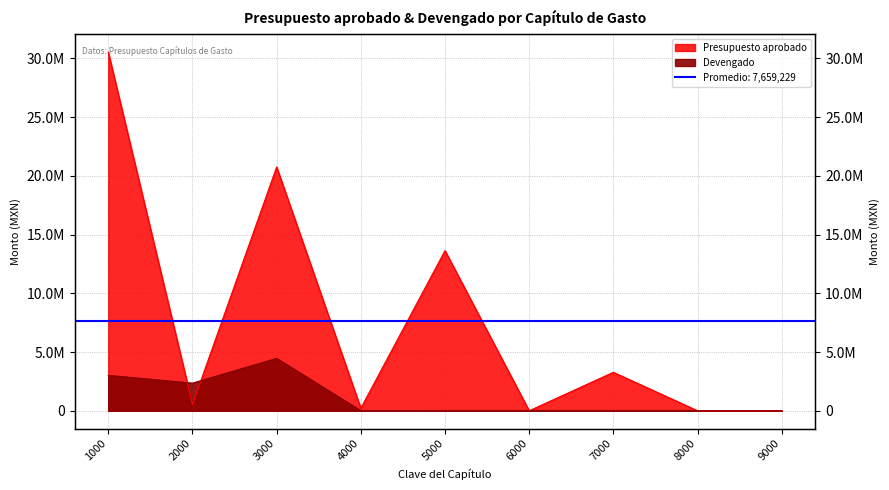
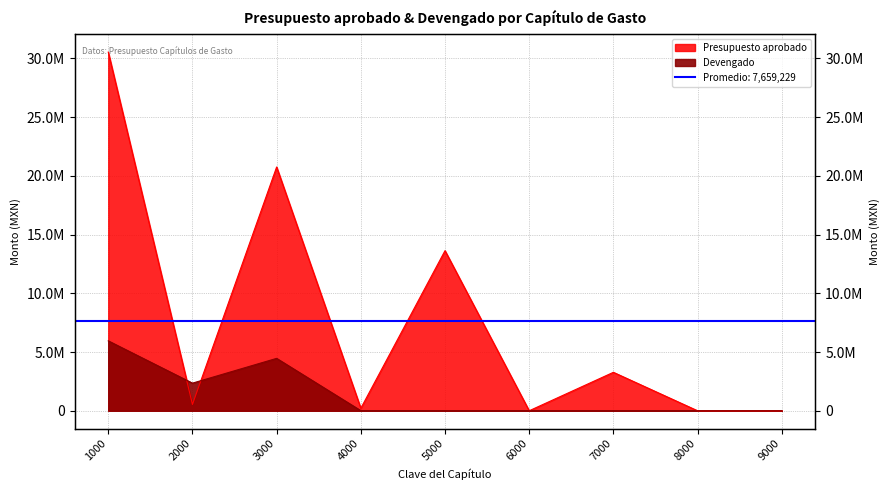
Devengado, 1000: 3000000 -> 6000000
